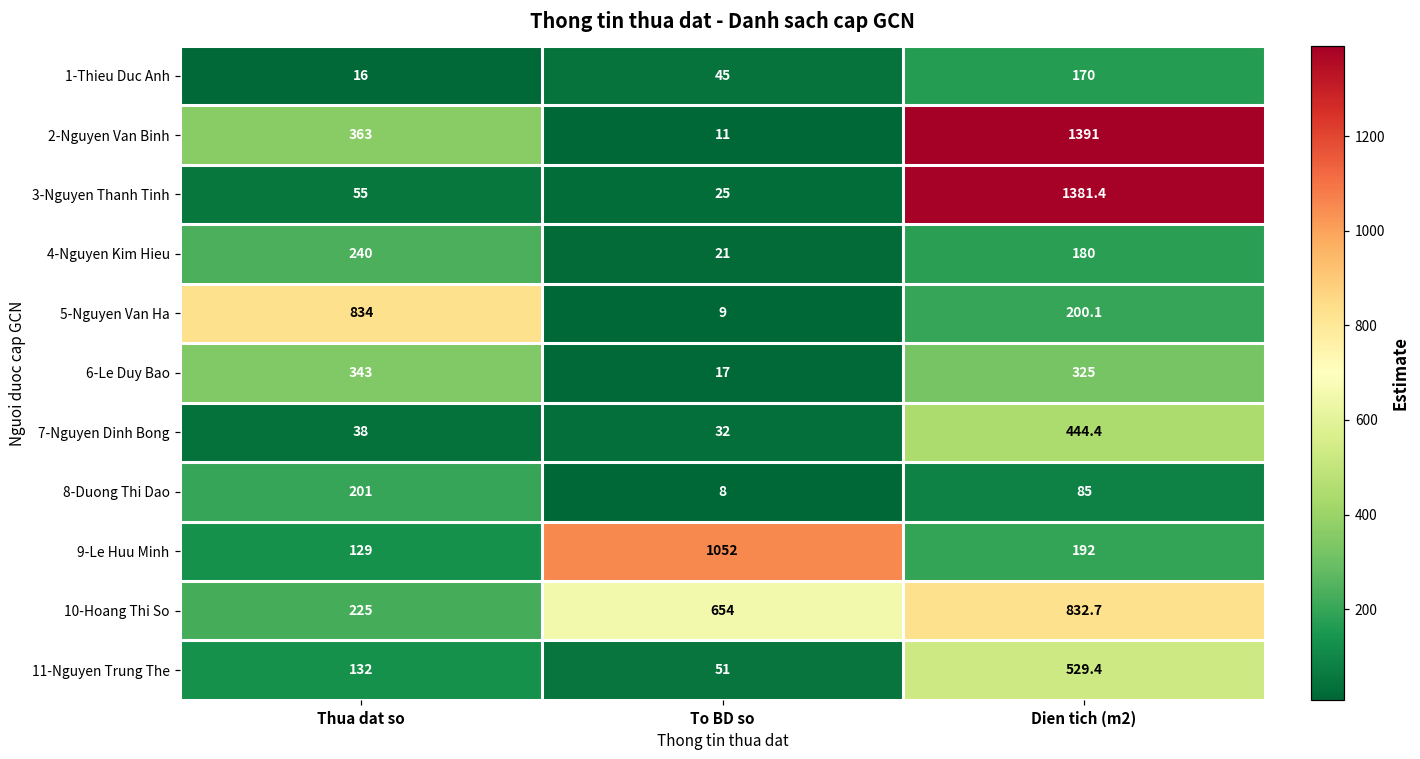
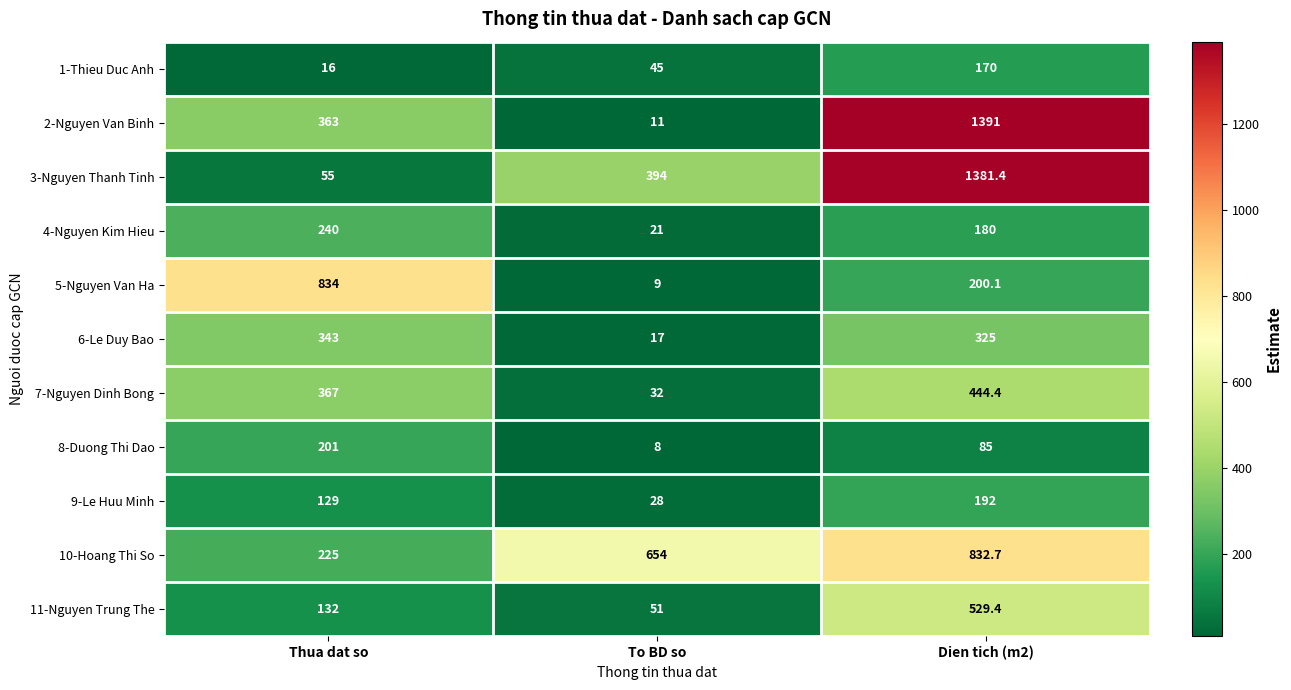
3-Nguyen Thanh Tinh, To BD so: 25 -> 394
7-Nguyen Dinh Bong, Thua dat so: 38 -> 367
9-Le Huu Minh, To BD so: 1052 -> 28
